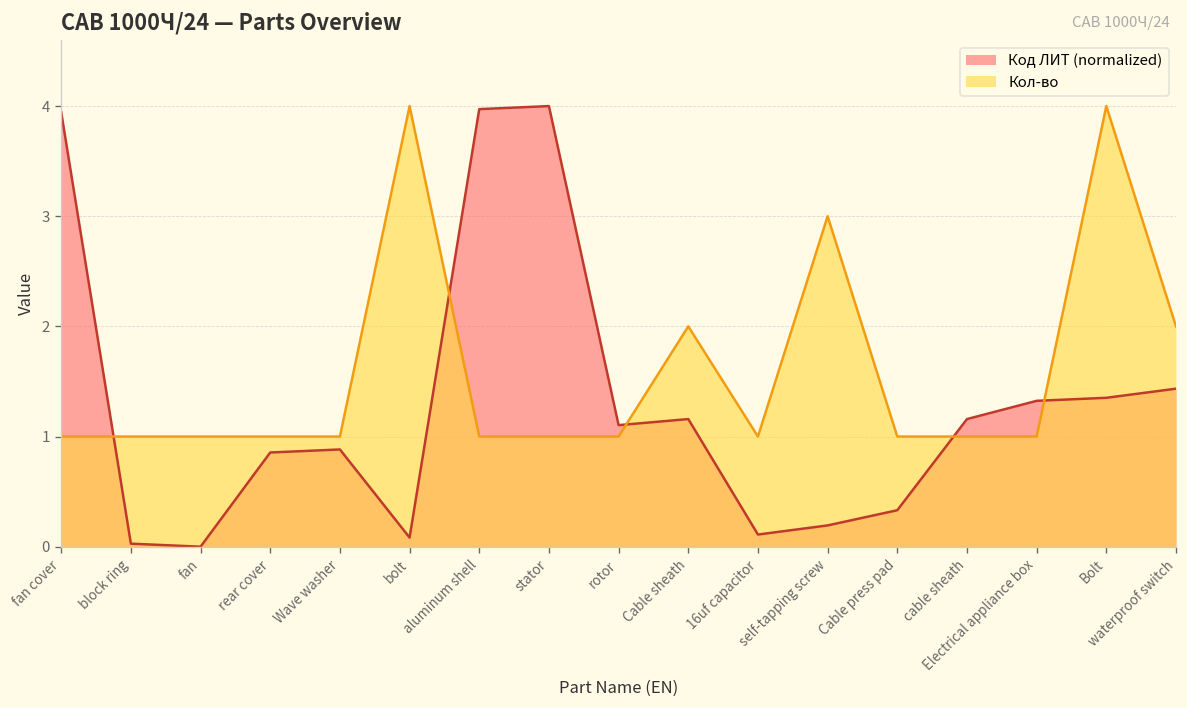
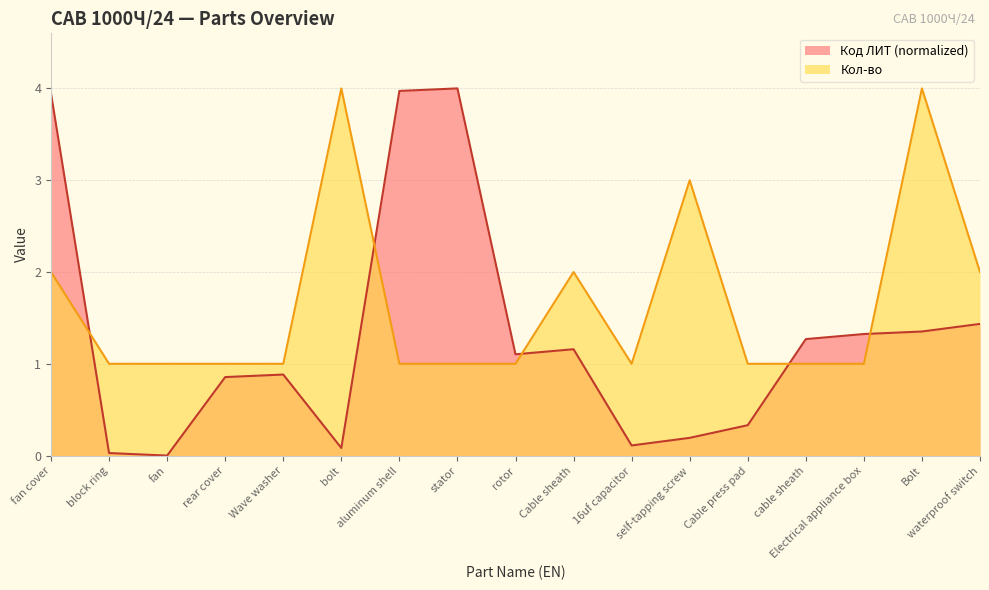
Кол-во, fan cover: 1 -> 2
Код ЛИТ (normalized), cable sheath: 1.2 -> 1.3
